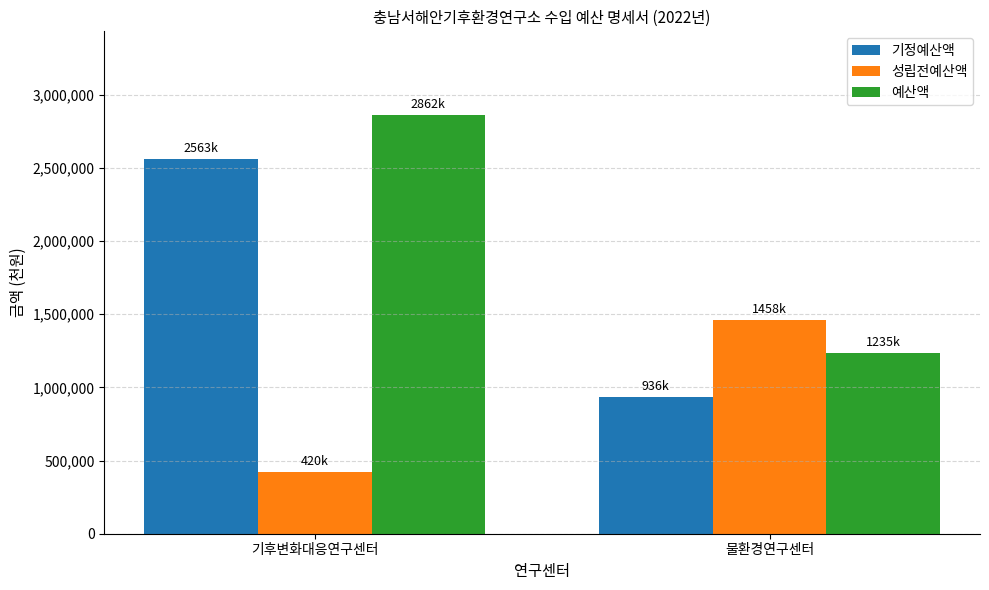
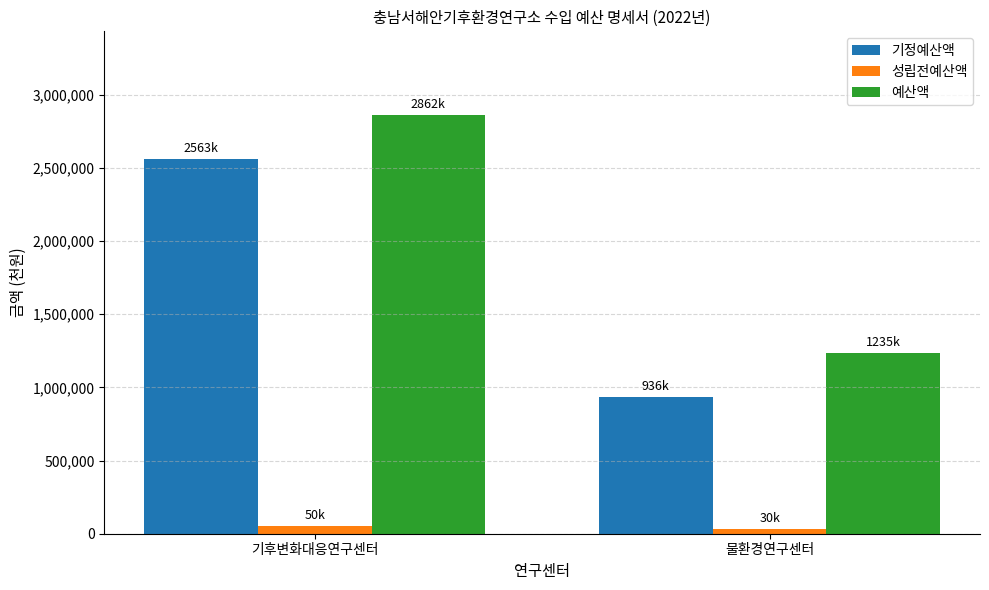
성립전예산액, 기후변화대응연구센터: 420k -> 50k
성립전예산액, 물환경연구센터: 1458k -> 30k
